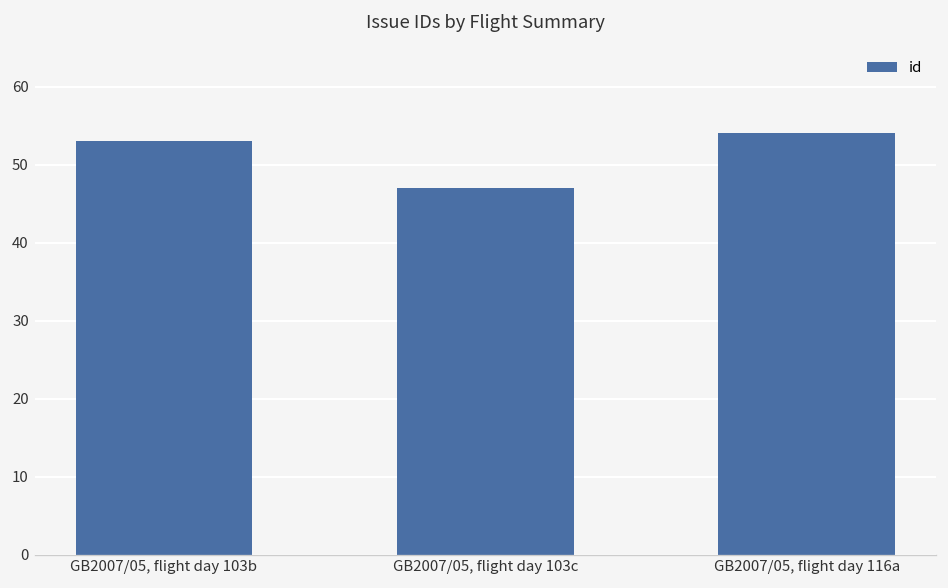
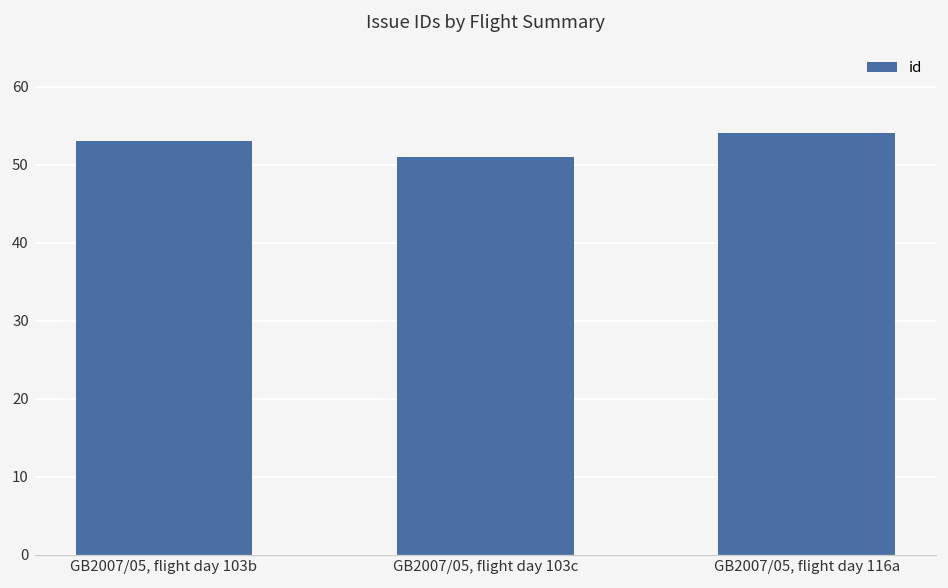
GB2007/05, flight day 103c: 47 -> 51
